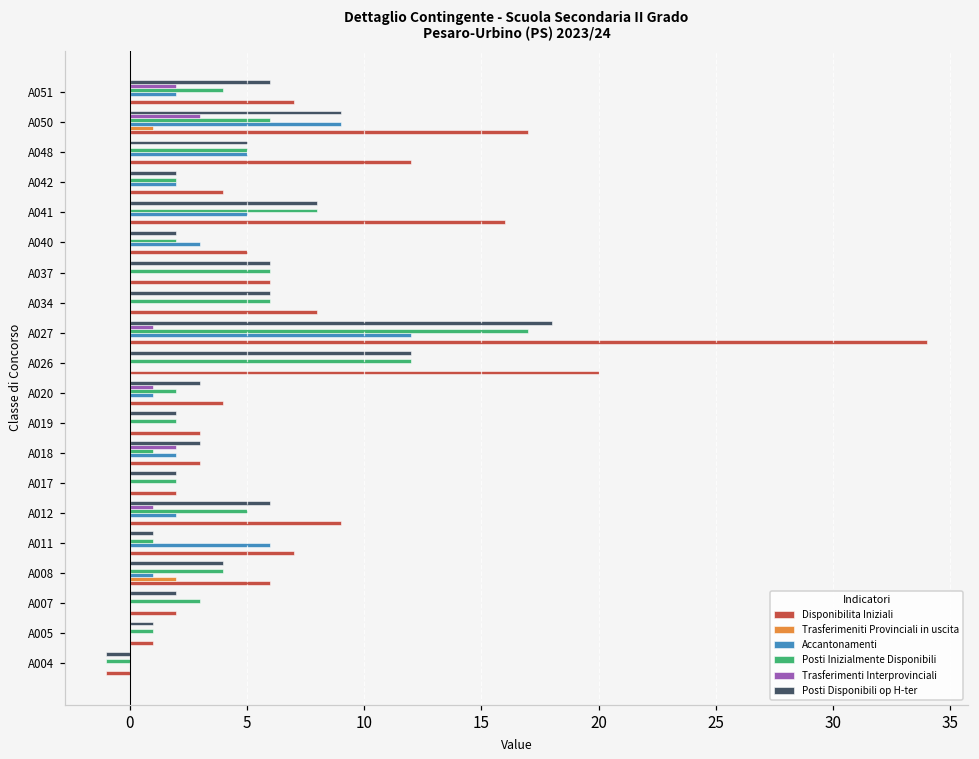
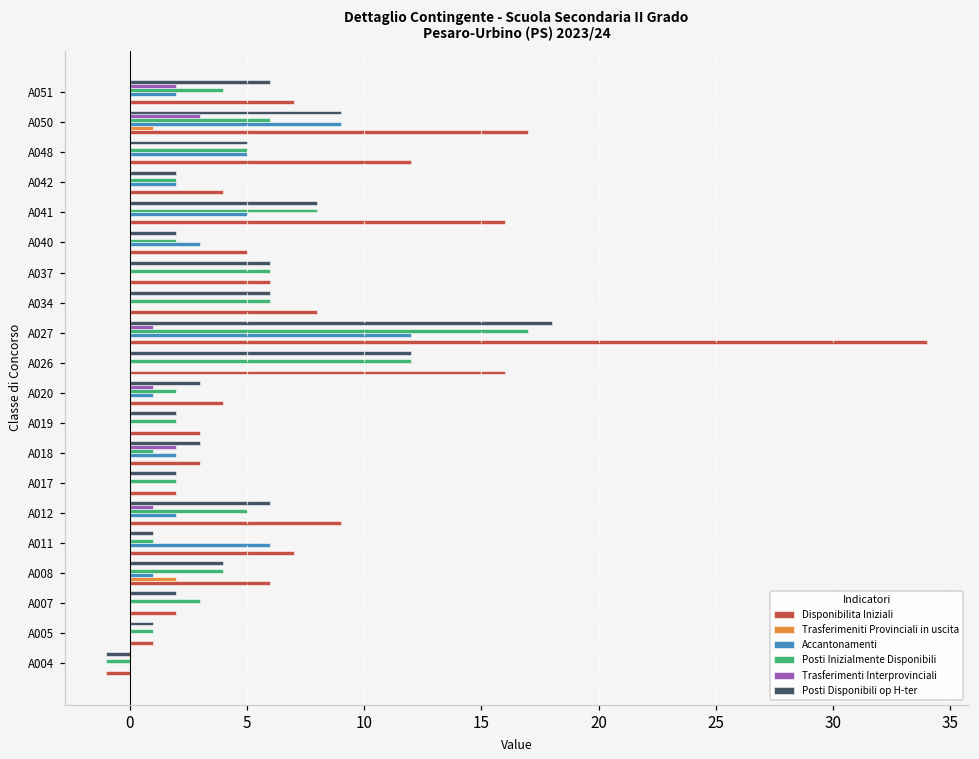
Disponibilita Iniziali, A026: 20 -> 16
